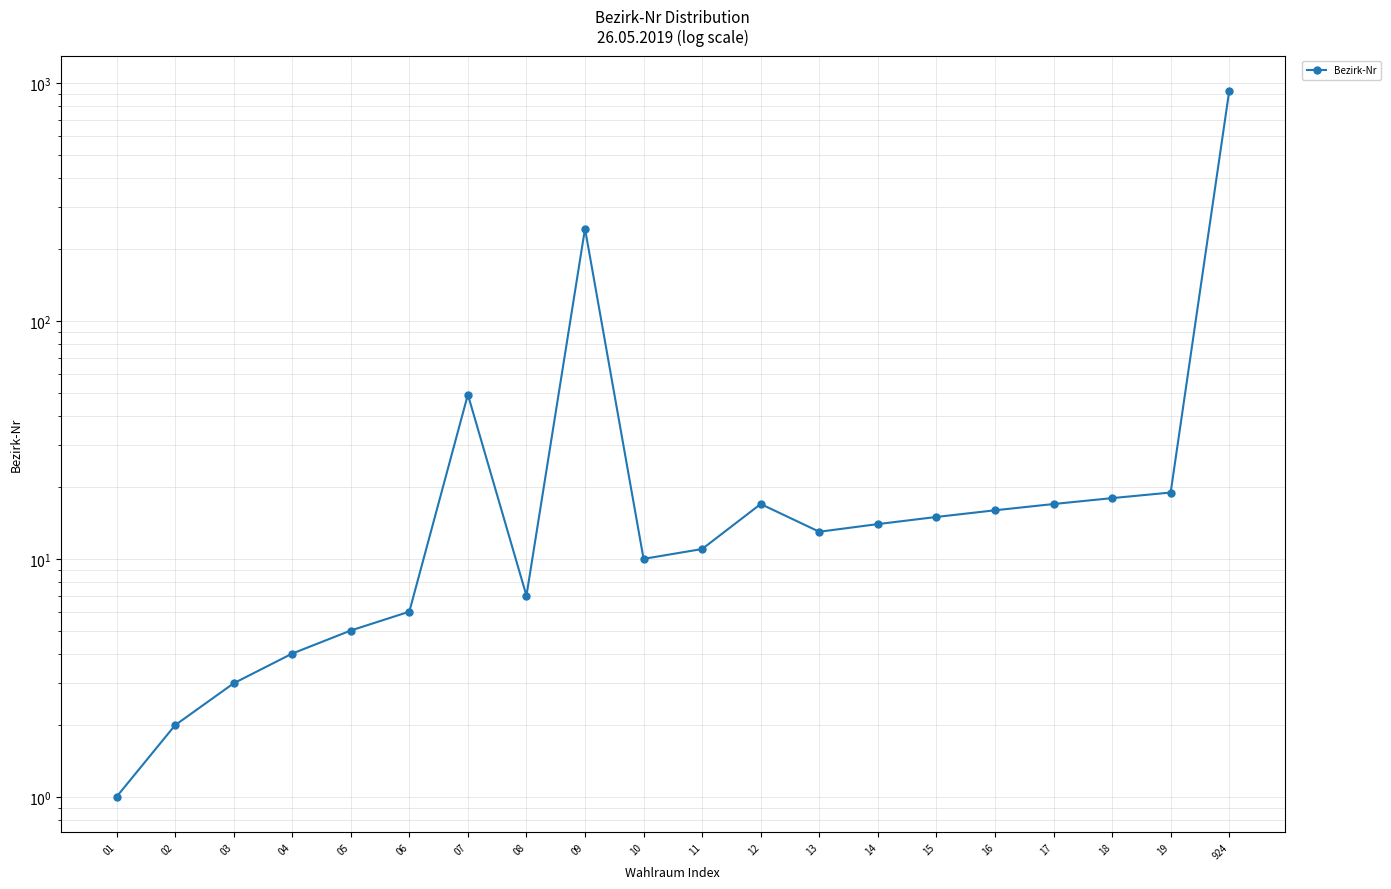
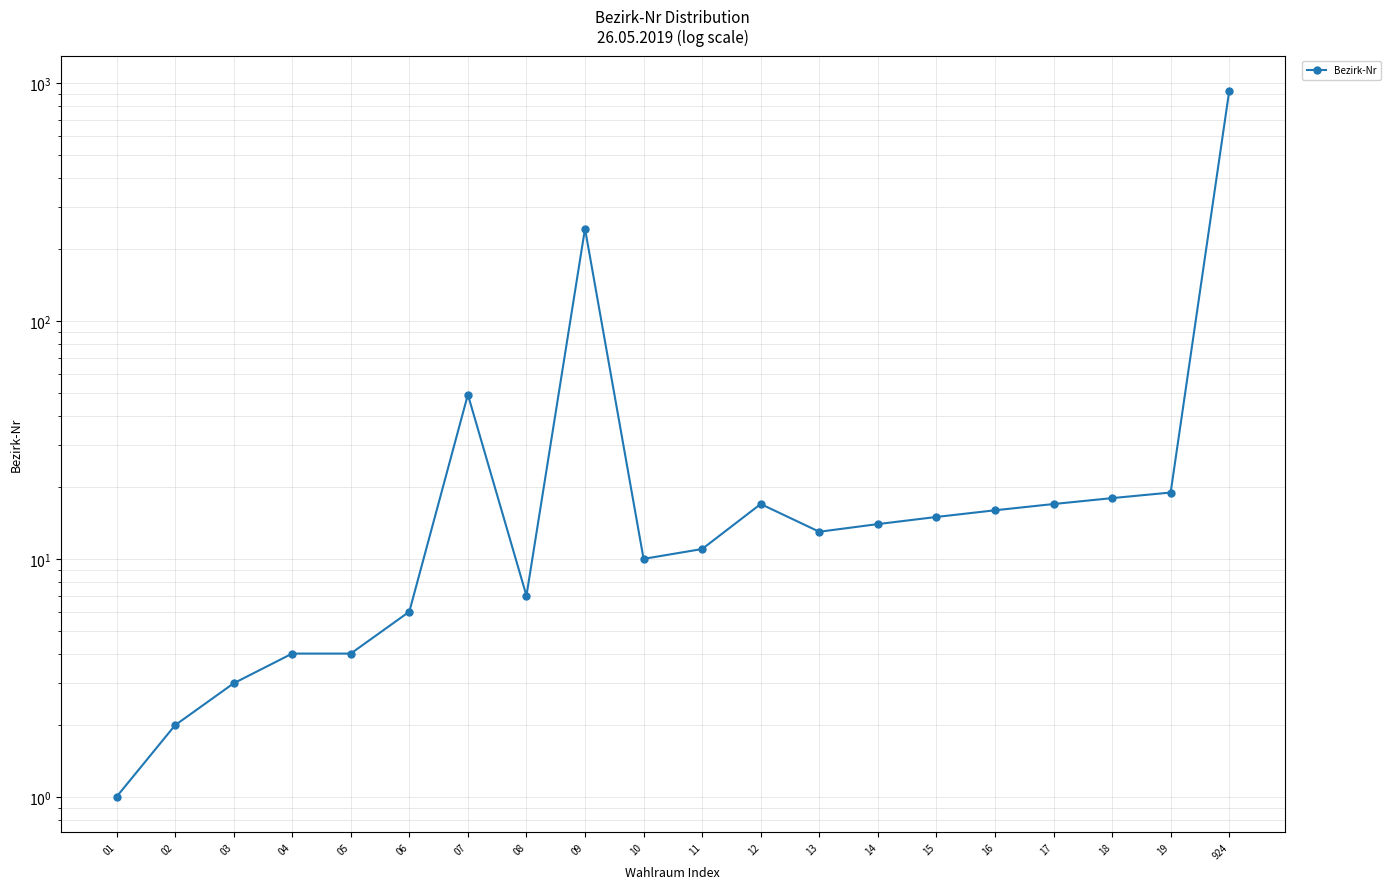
05: 5 -> 4
